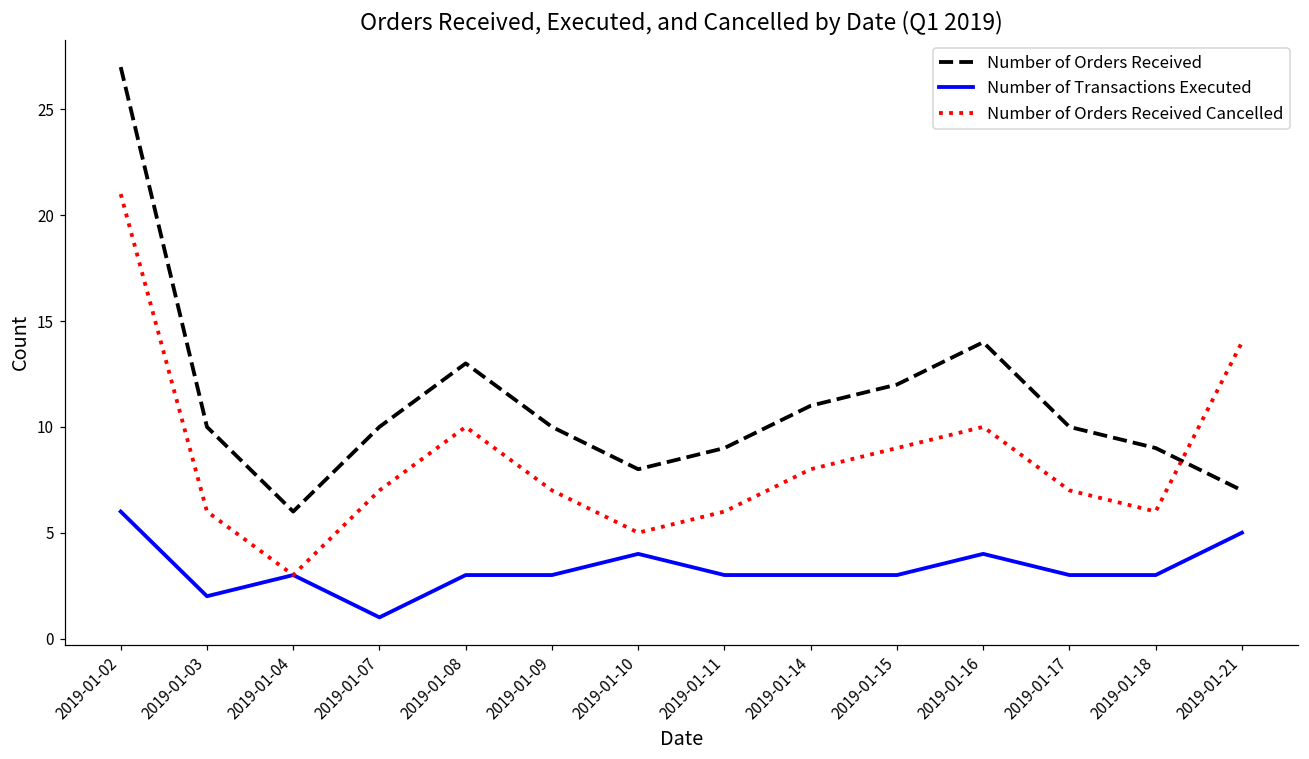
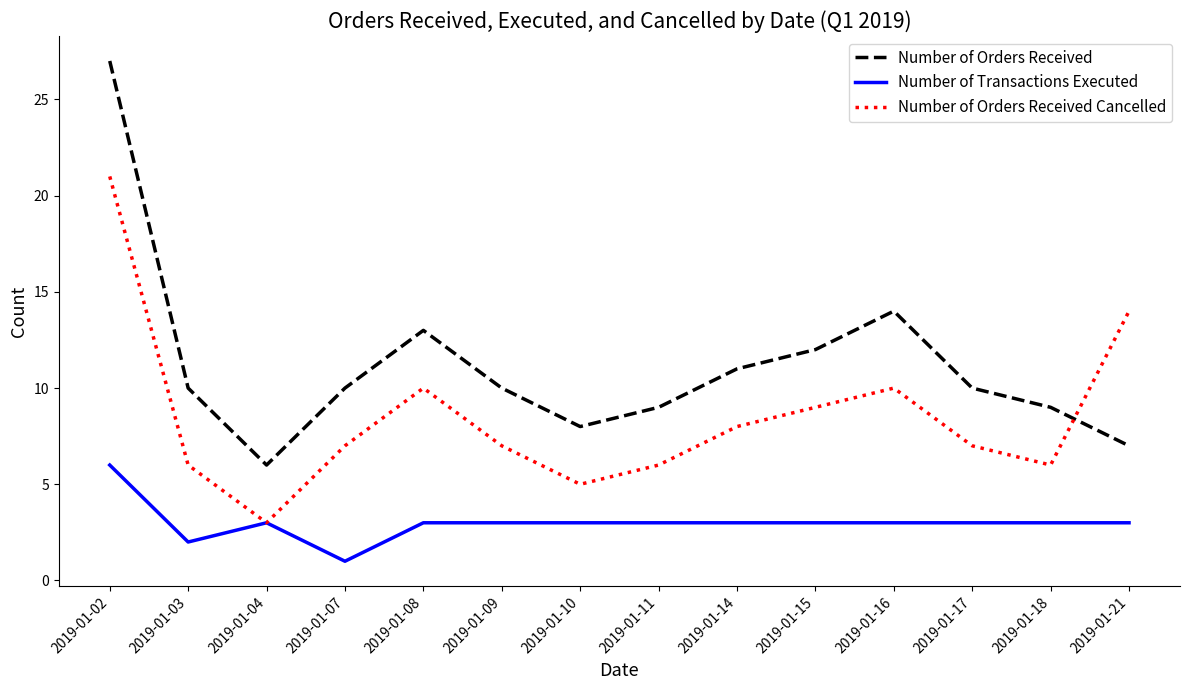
Number of Transactions Executed, 2019-01-10: 4 -> 3
Number of Transactions Executed, 2019-01-16: 4 -> 3
Number of Transactions Executed, 2019-01-21: 5 -> 3
